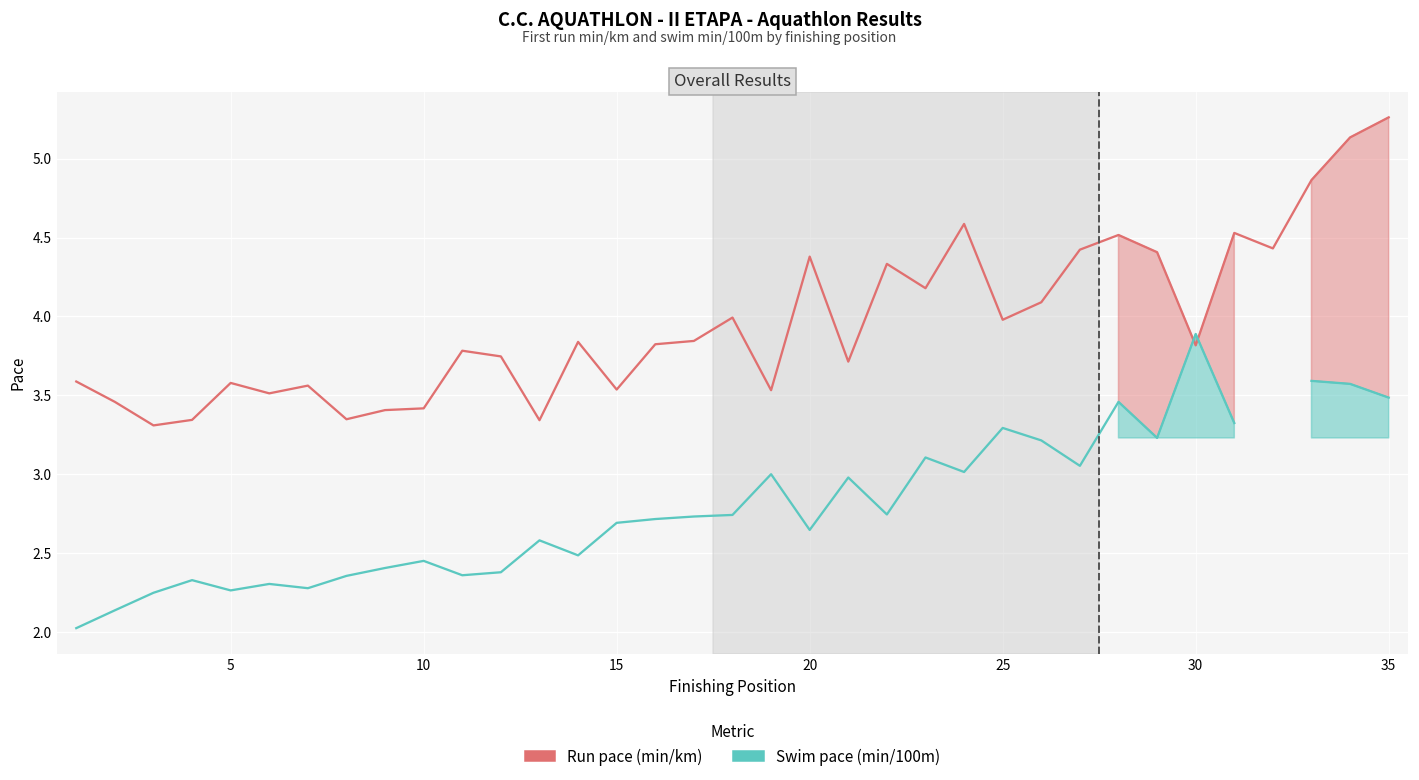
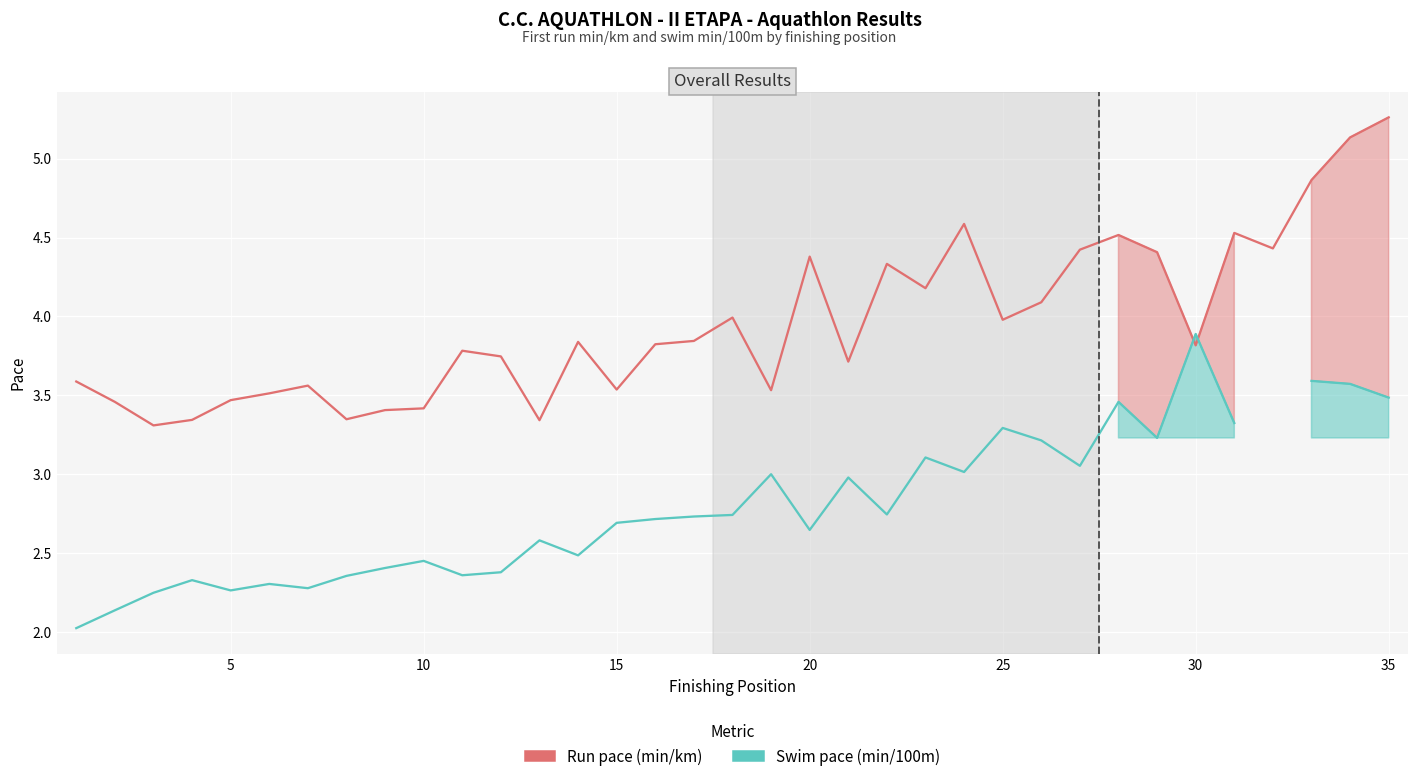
Run pace (min/km), 5: 3.58 -> 3.47
